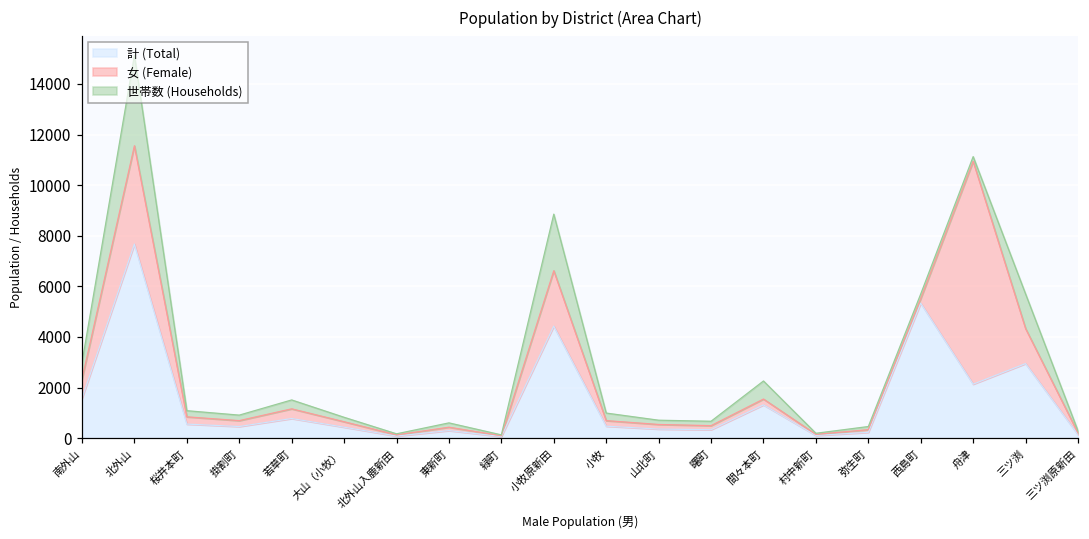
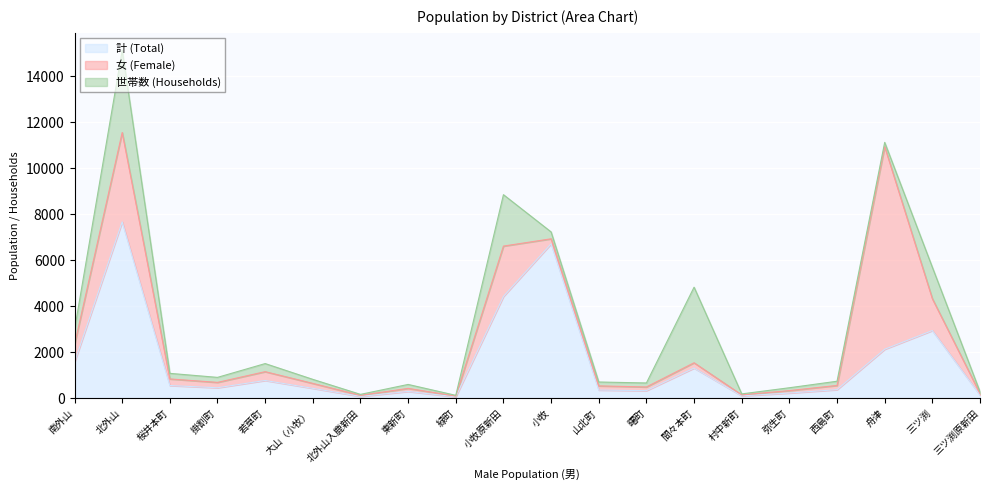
計 (Total), 小牧: 500 -> 6700
世帯数 (Households), 間々本町: 700 -> 3300
計 (Total), 西島町: 5300 -> 400
